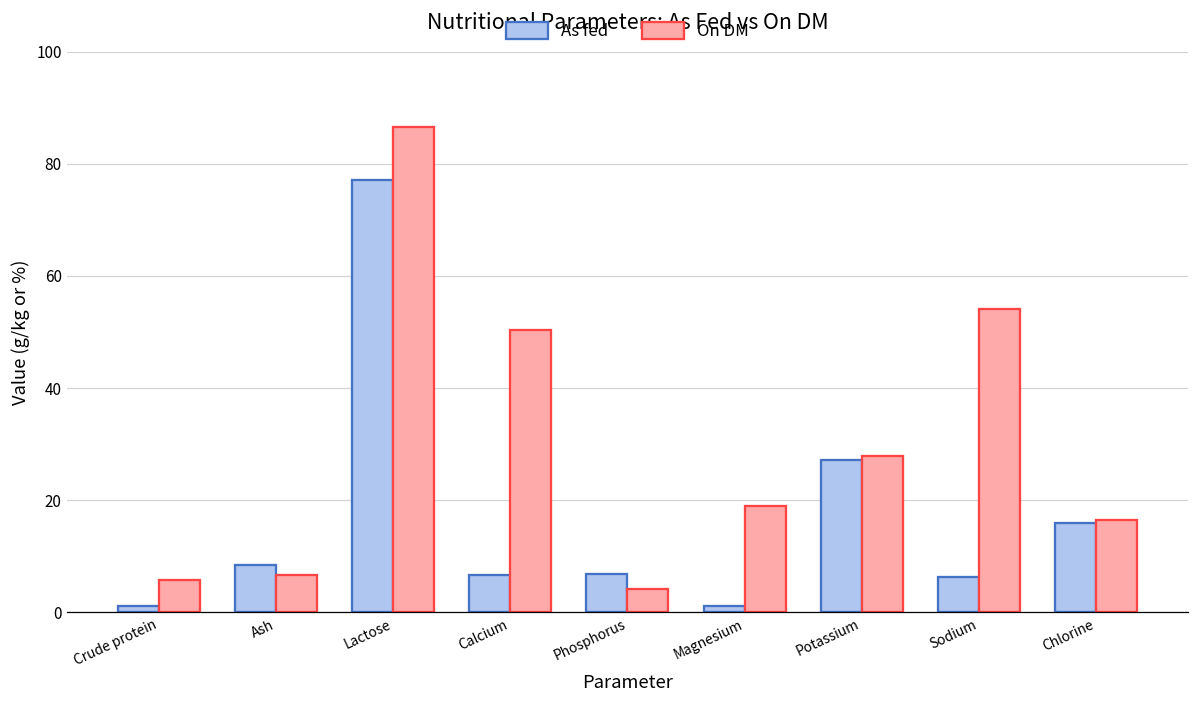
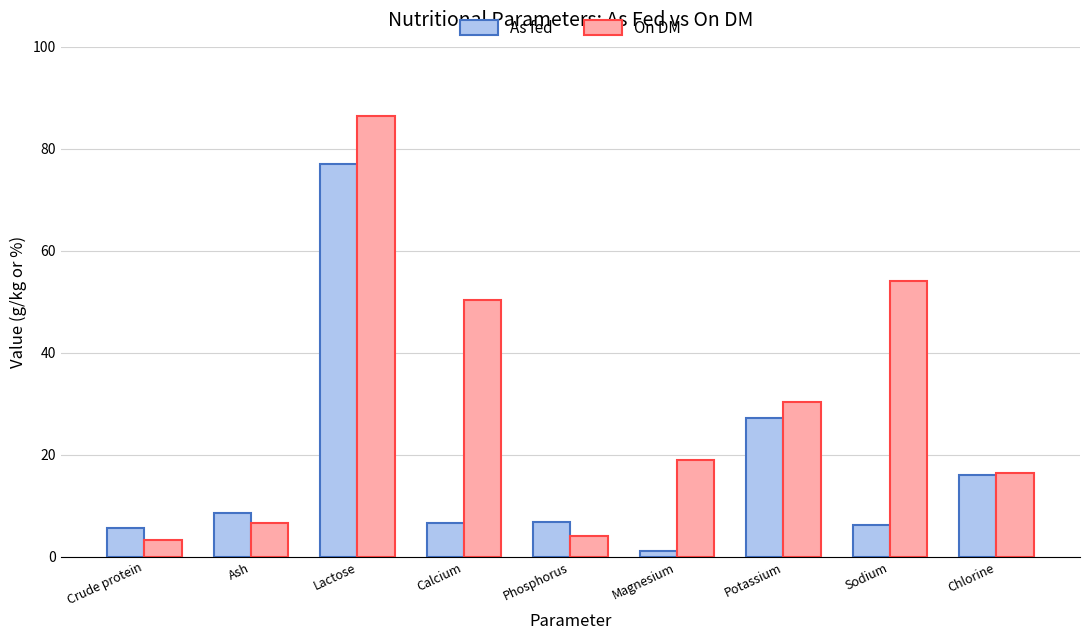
As fed, Crude protein: 1 -> 6
On DM, Crude protein: 6 -> 3
On DM, Potassium: 28 -> 30
